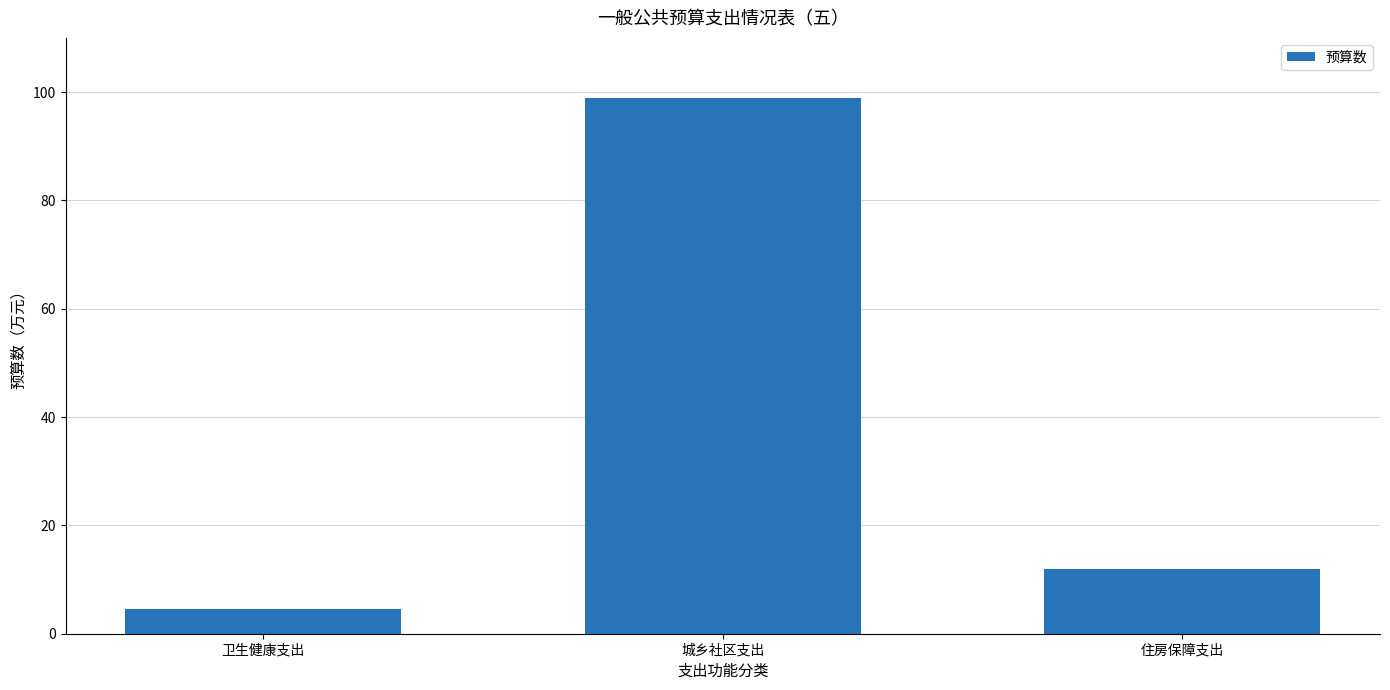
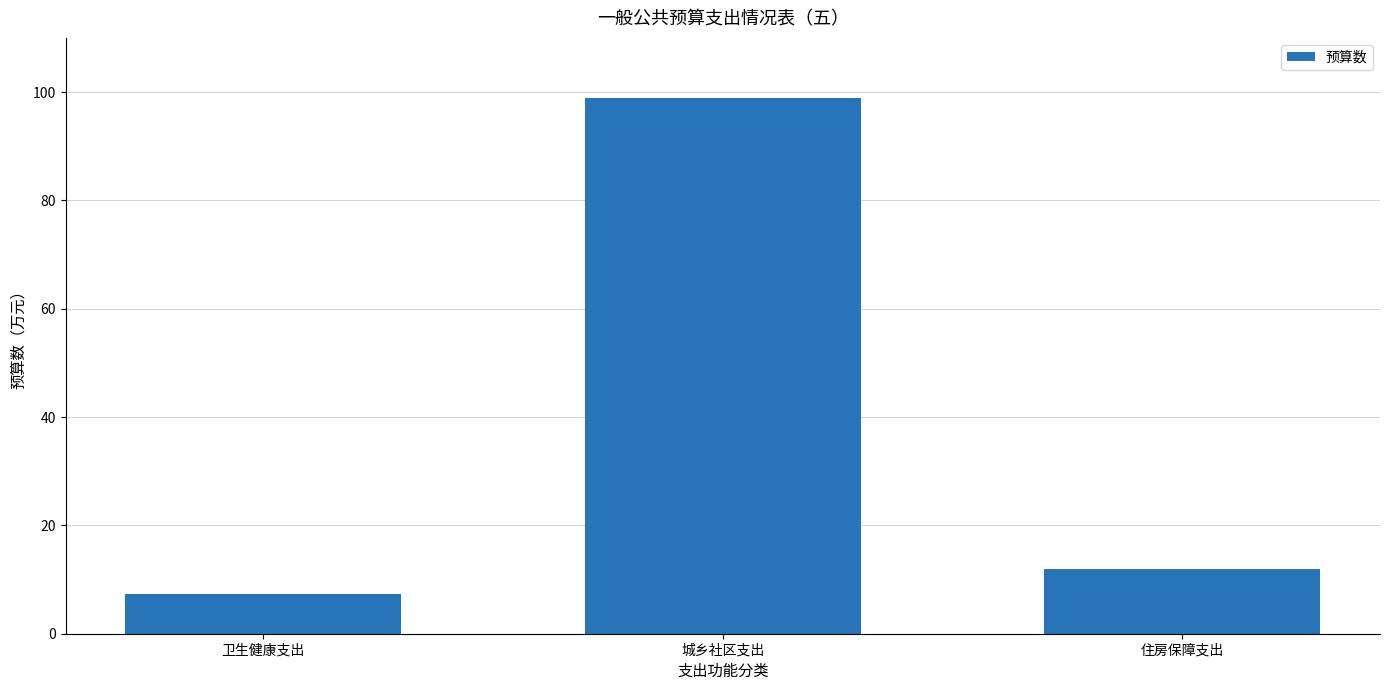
卫生健康支出: 5 -> 7
